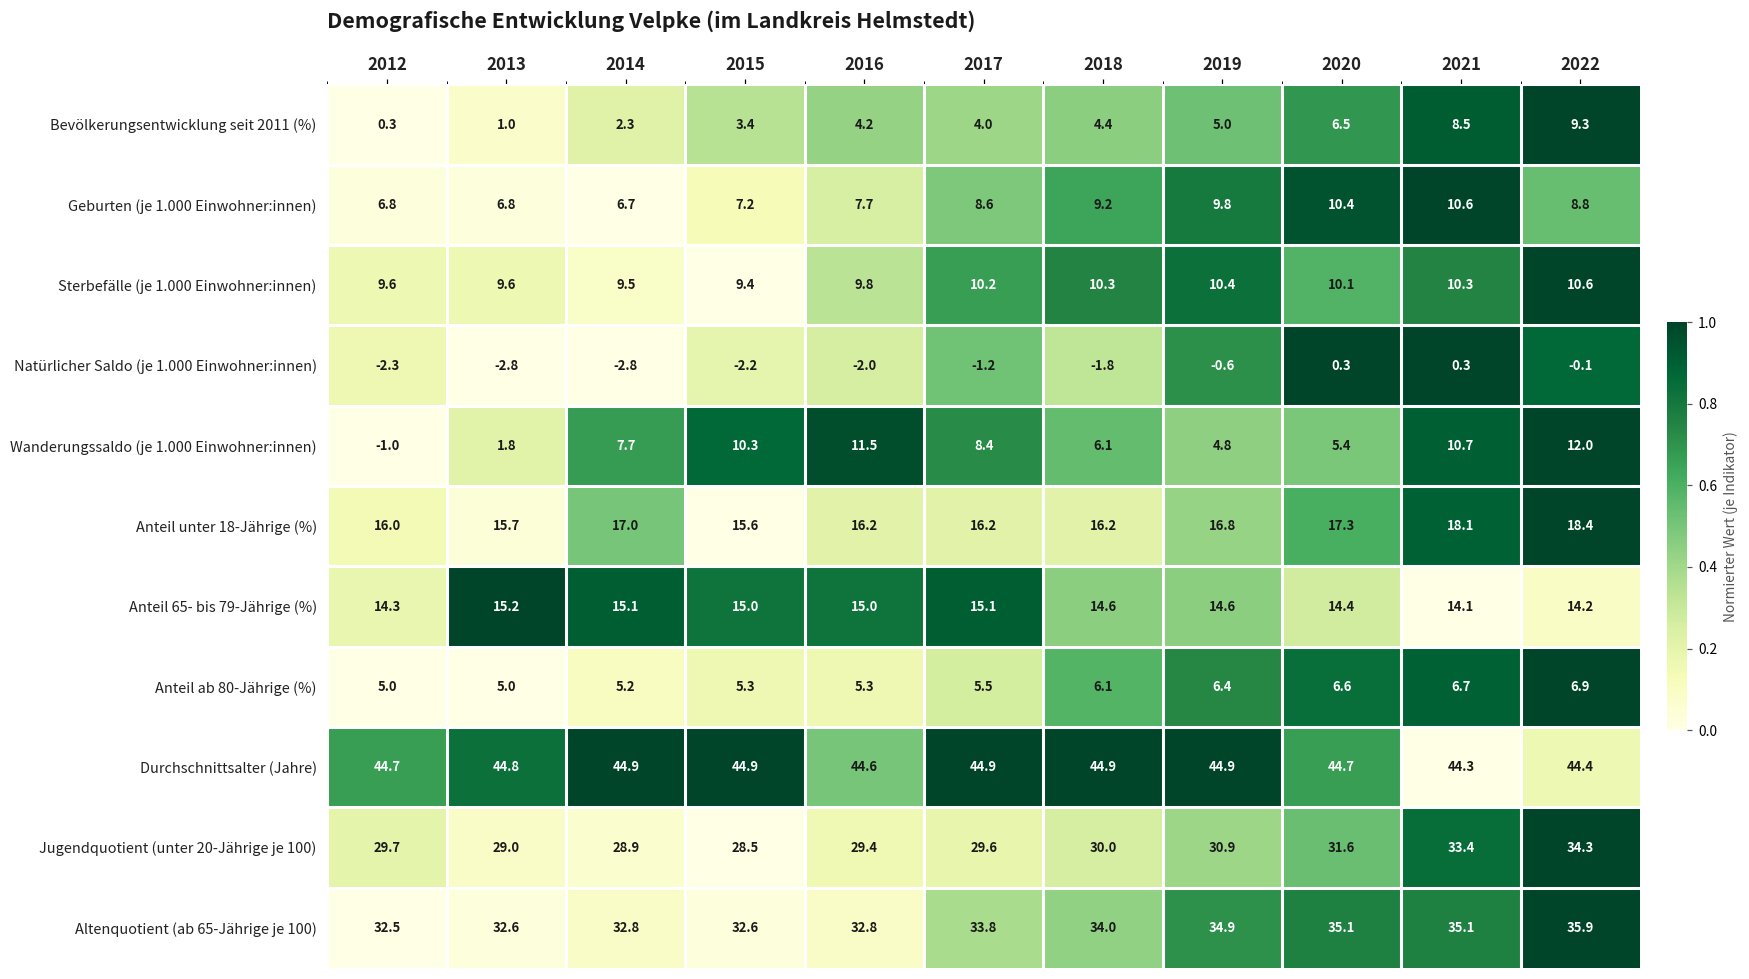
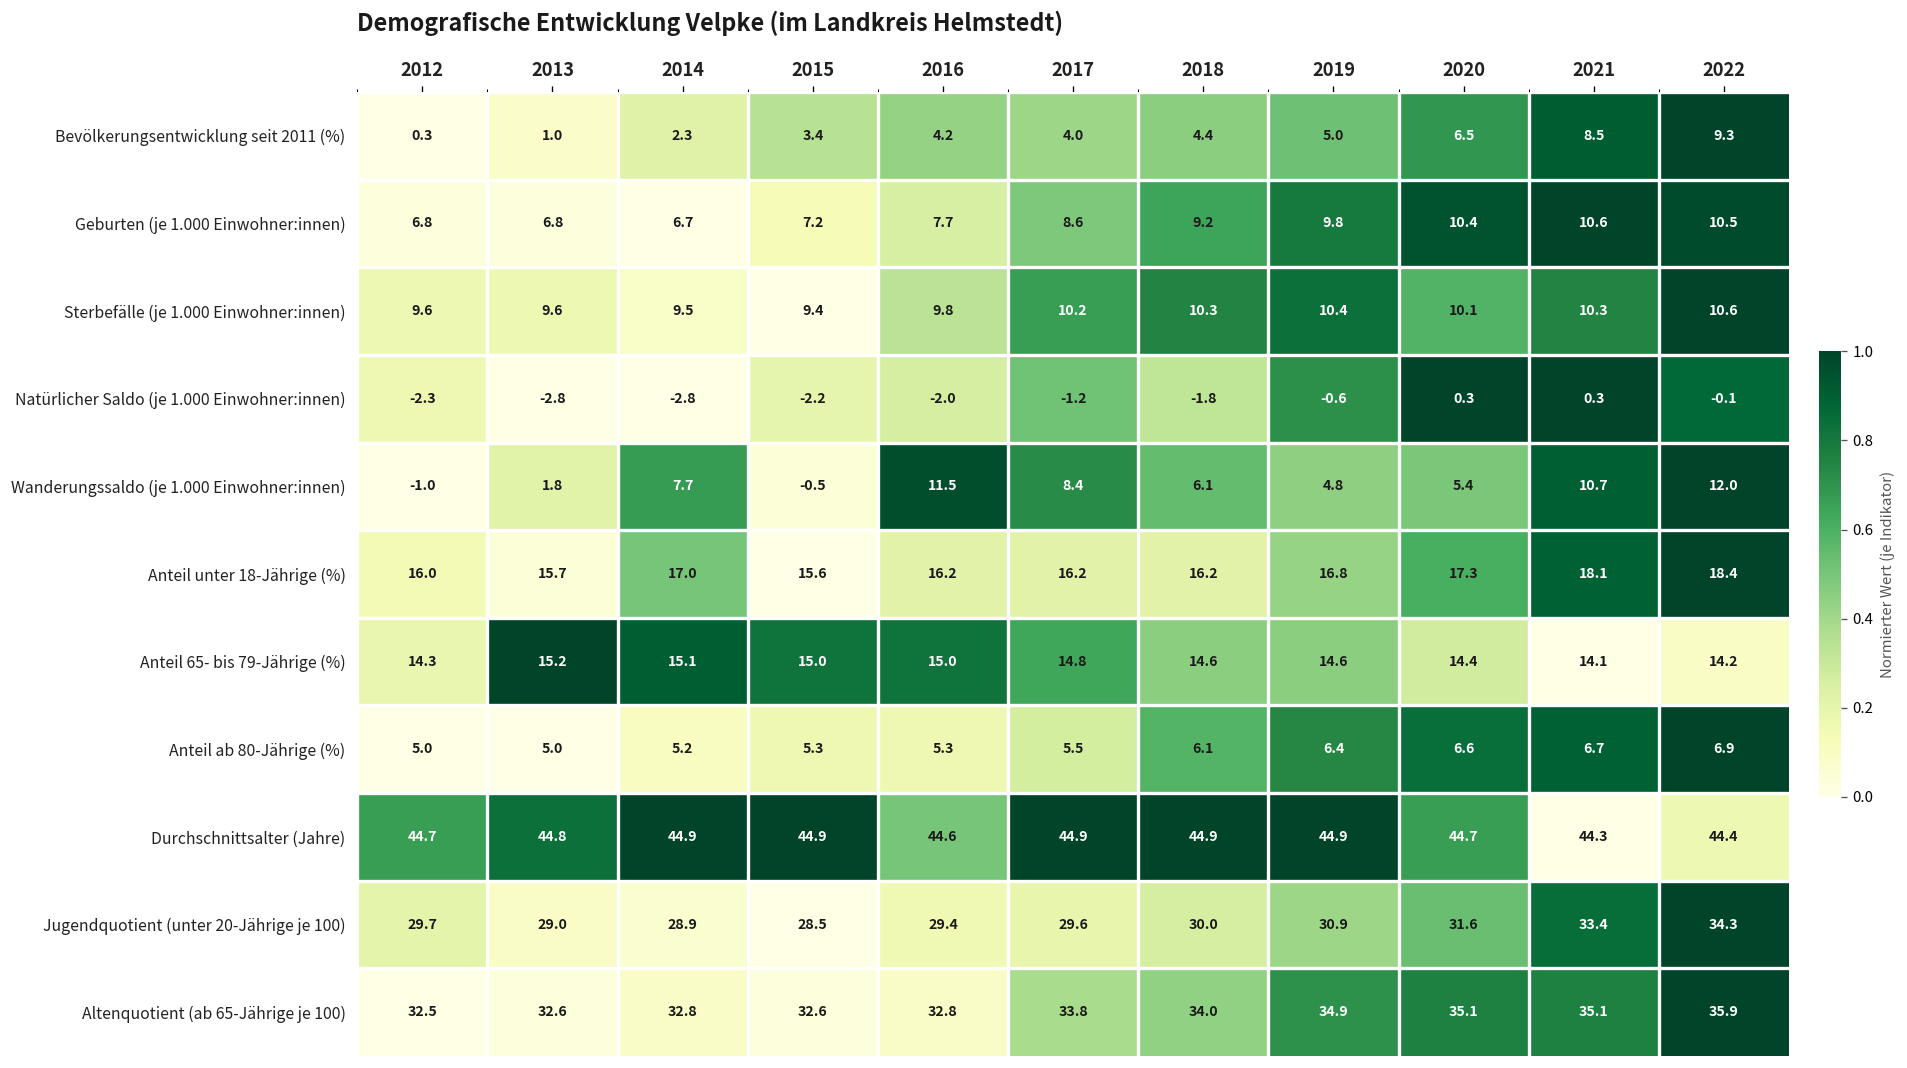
Geburten (je 1.000 Einwohner:innen), 2022: 8.8 -> 10.5
Wanderungssaldo (je 1.000 Einwohner:innen), 2015: 10.3 -> -0.5
Anteil 65- bis 79-Jährige (%), 2017: 15.1 -> 14.8
